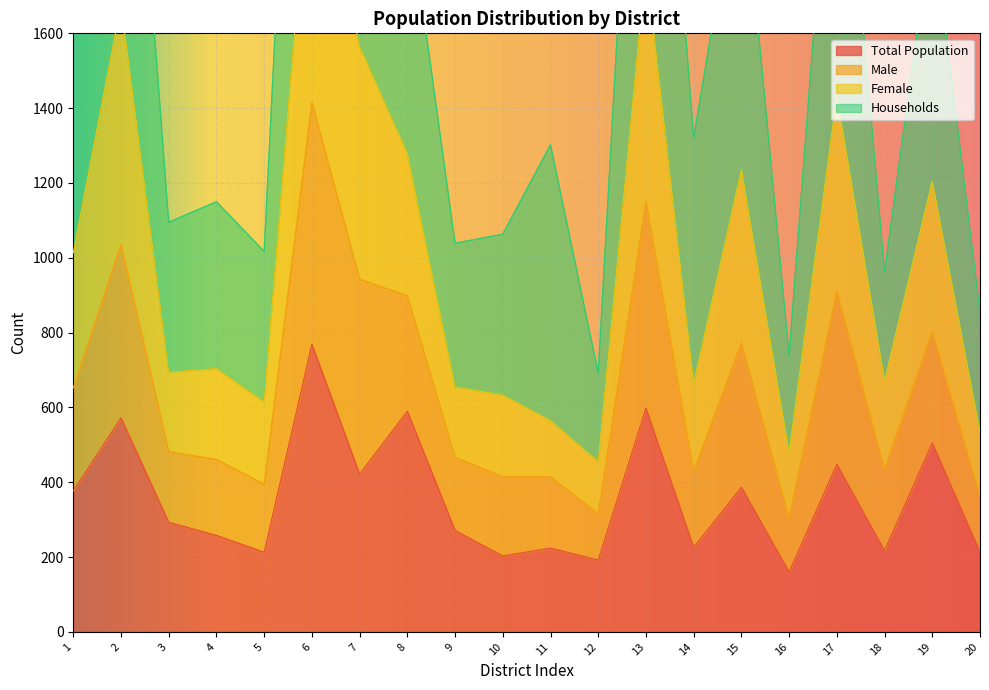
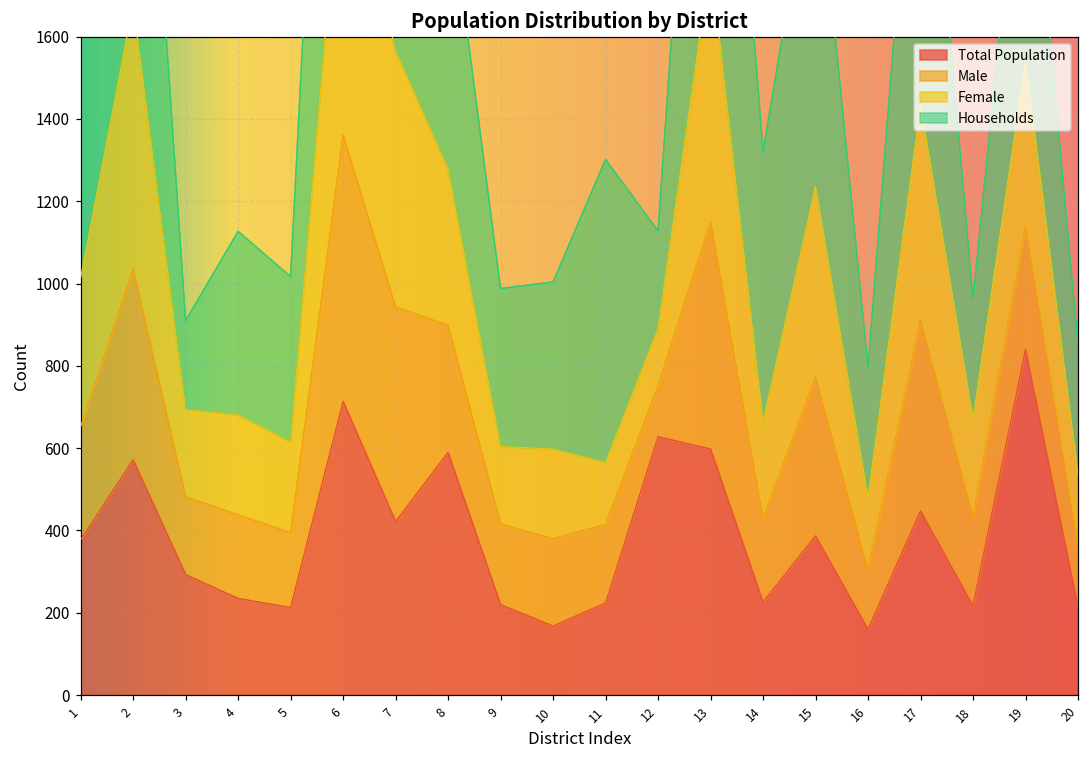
Households, 3: 400 -> 220
Total Population, 4: 260 -> 240
Total Population, 6: 770 -> 710
Total Population, 9: 270 -> 220
Total Population, 10: 200 -> 170
Households, 10: 430 -> 410
Total Population, 12: 190 -> 630
Households, 16: 260 -> 320
Total Population, 19: 510 -> 840
